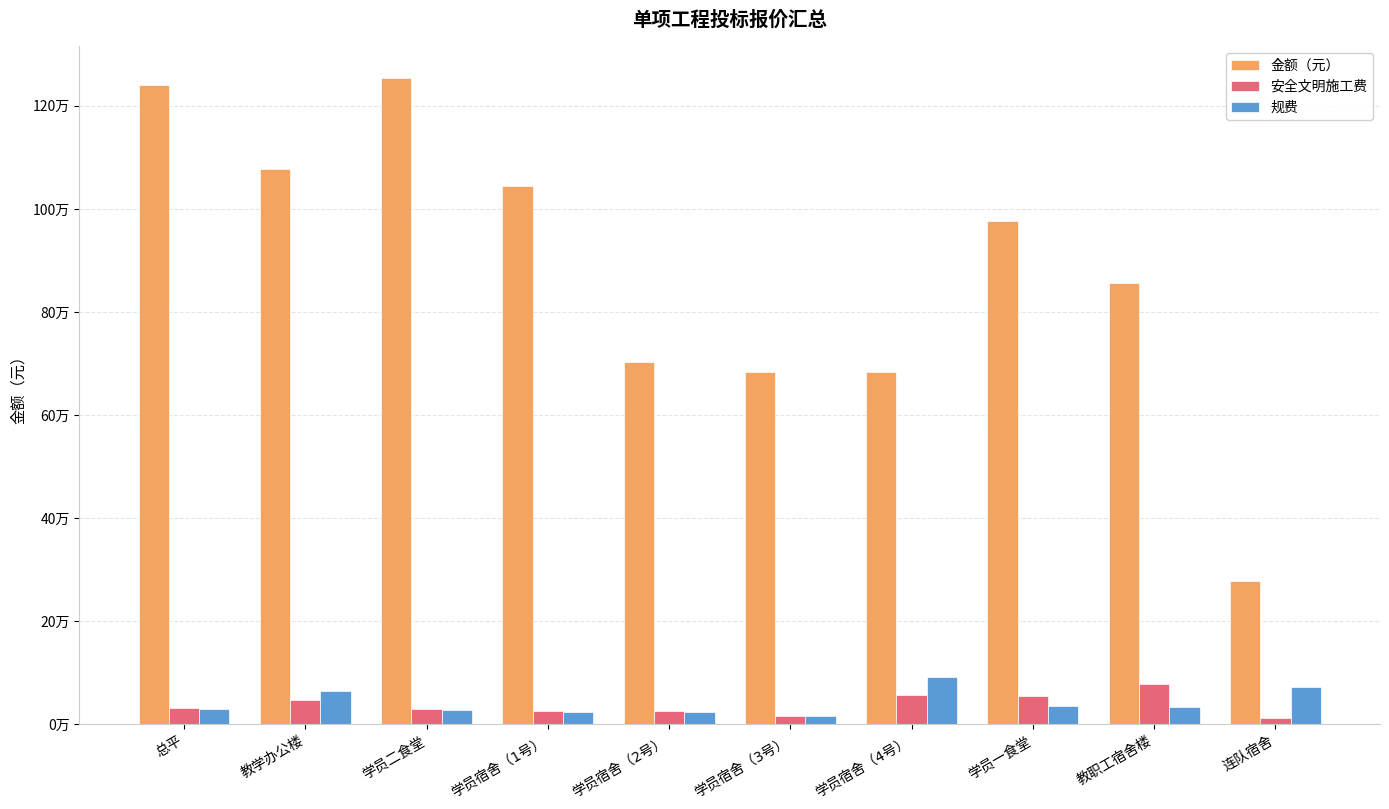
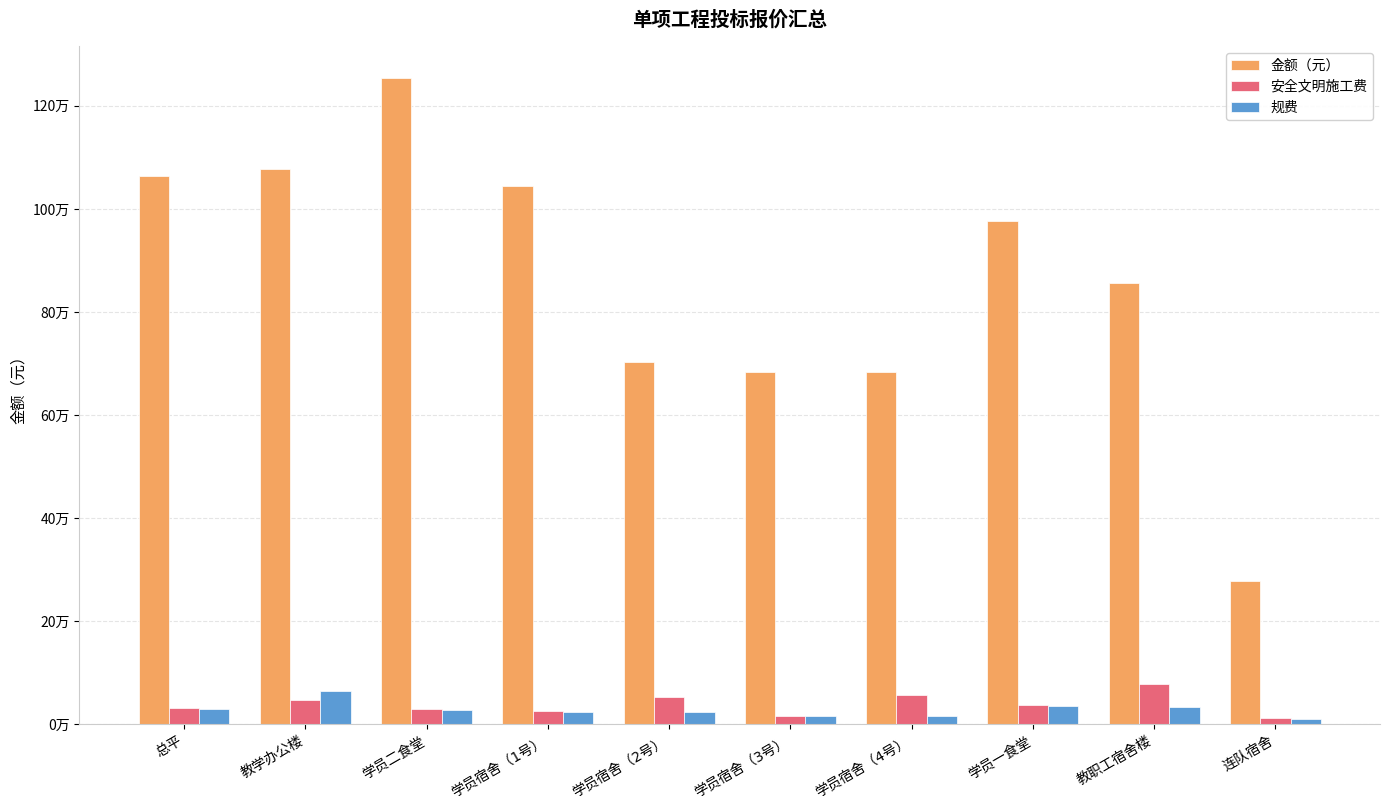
金额（元）, 总平: 124万 -> 106万
安全文明施工费, 学员宿舍（2号）: 3万 -> 5万
规费, 学员宿舍（4号）: 9万 -> 2万
安全文明施工费, 学员一食堂: 5万 -> 4万
规费, 连队宿舍: 7万 -> 1万
